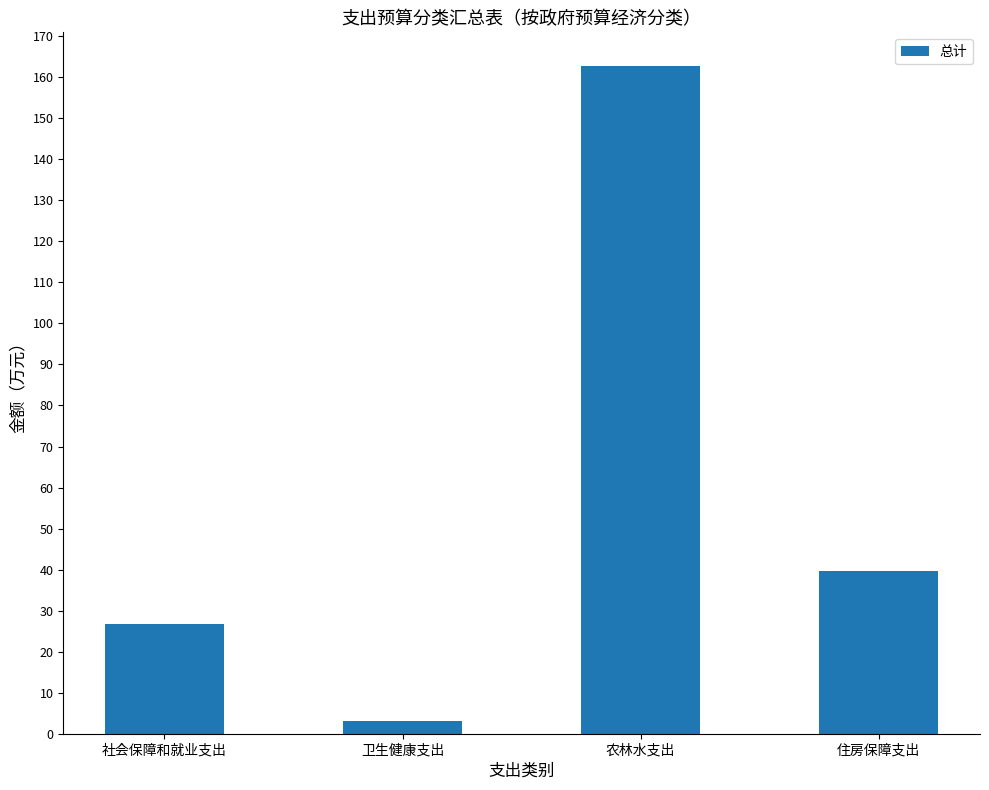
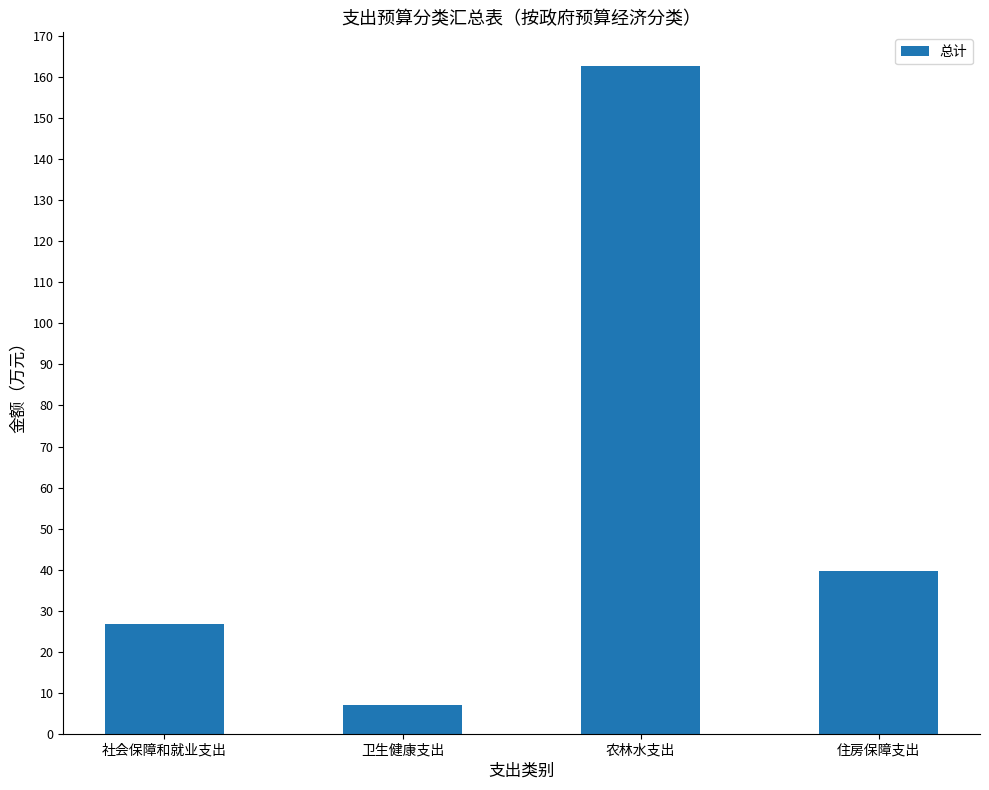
卫生健康支出: 3 -> 7
